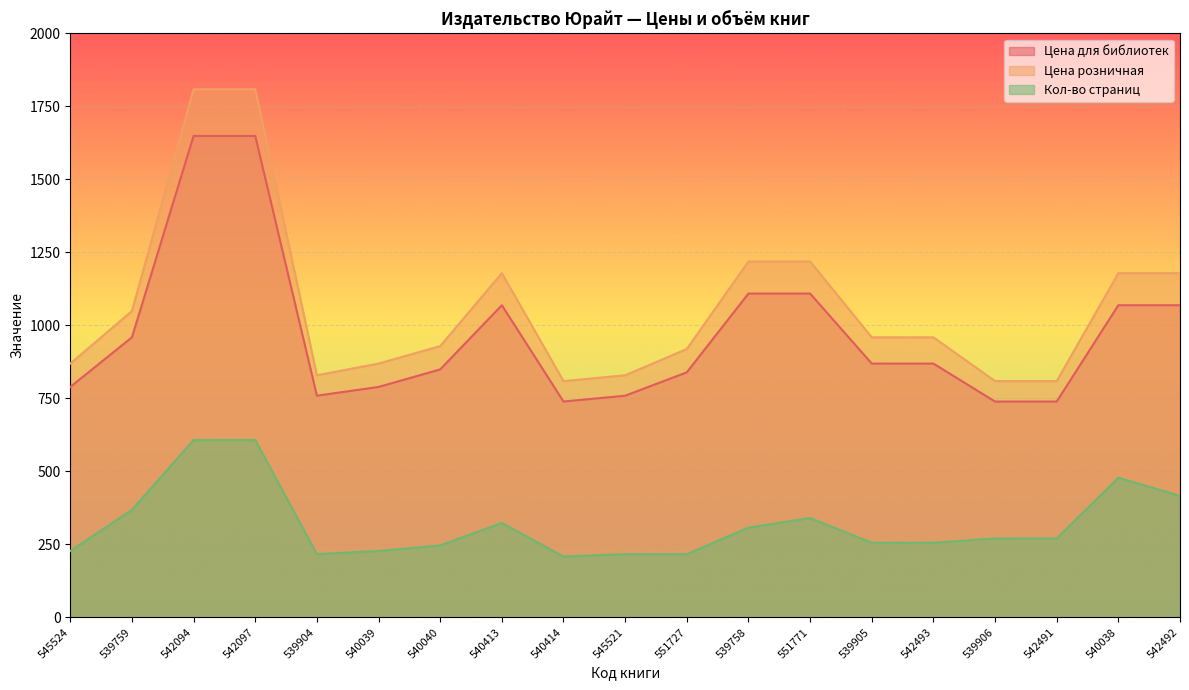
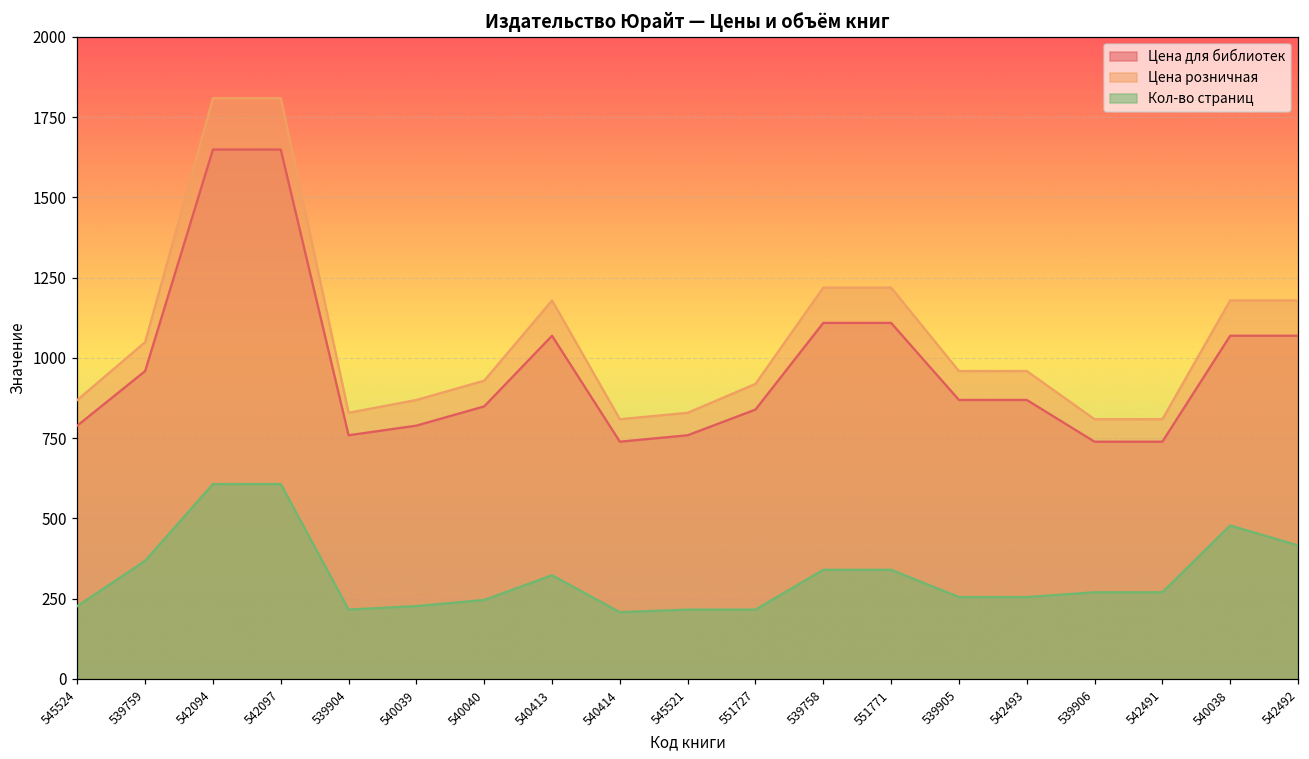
Кол-во страниц, 539758: 310 -> 340
